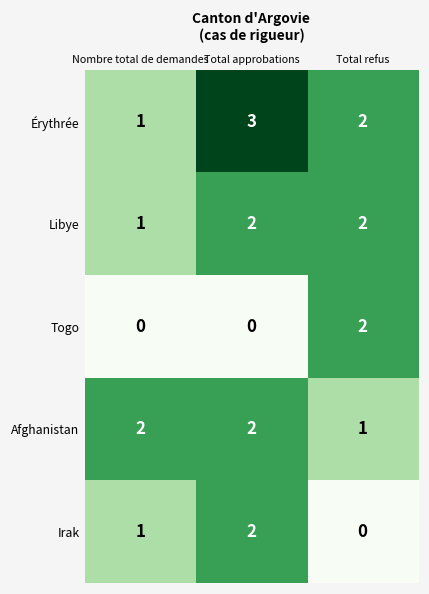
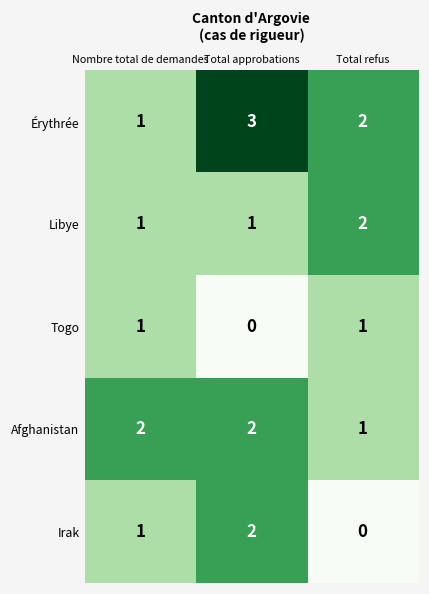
Libye, Total approbations: 2 -> 1
Togo, Nombre total de demandes: 0 -> 1
Togo, Total refus: 2 -> 1
